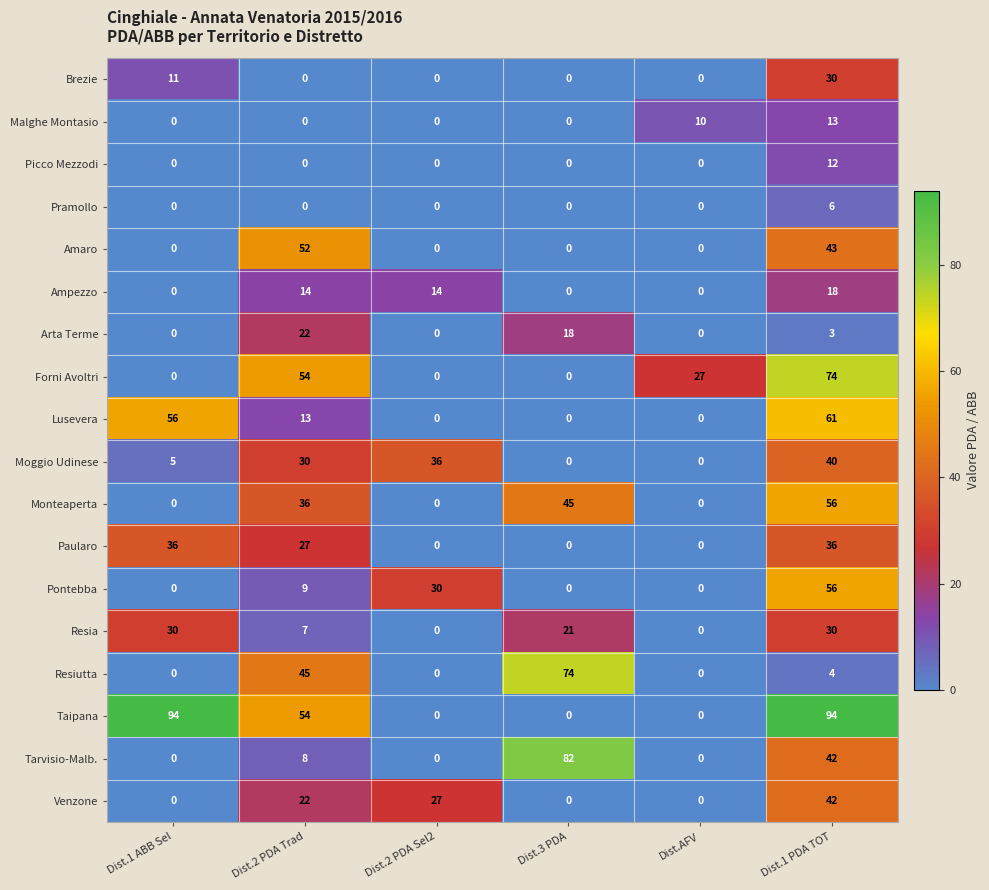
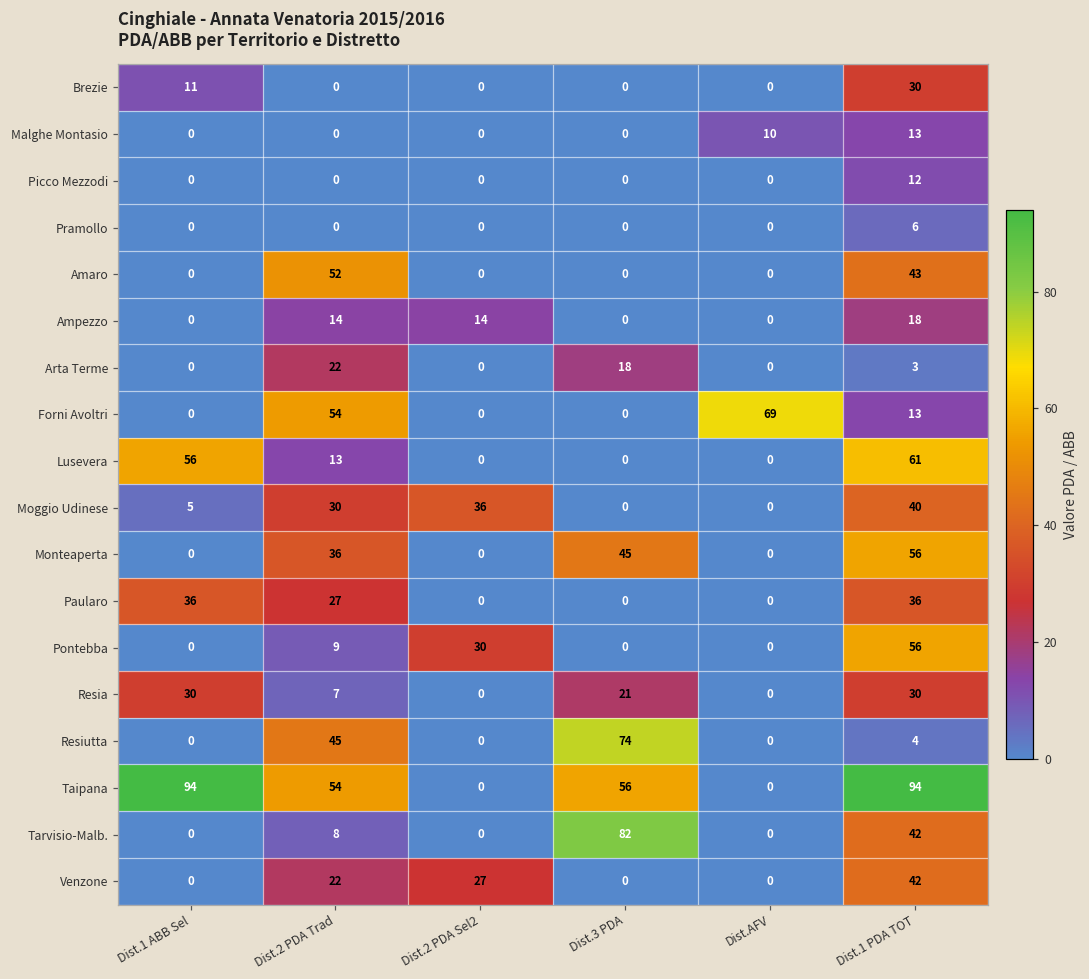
Forni Avoltri, Dist.AFV: 27 -> 69
Forni Avoltri, Dist.1 PDA TOT: 74 -> 13
Taipana, Dist.3 PDA: 0 -> 56
